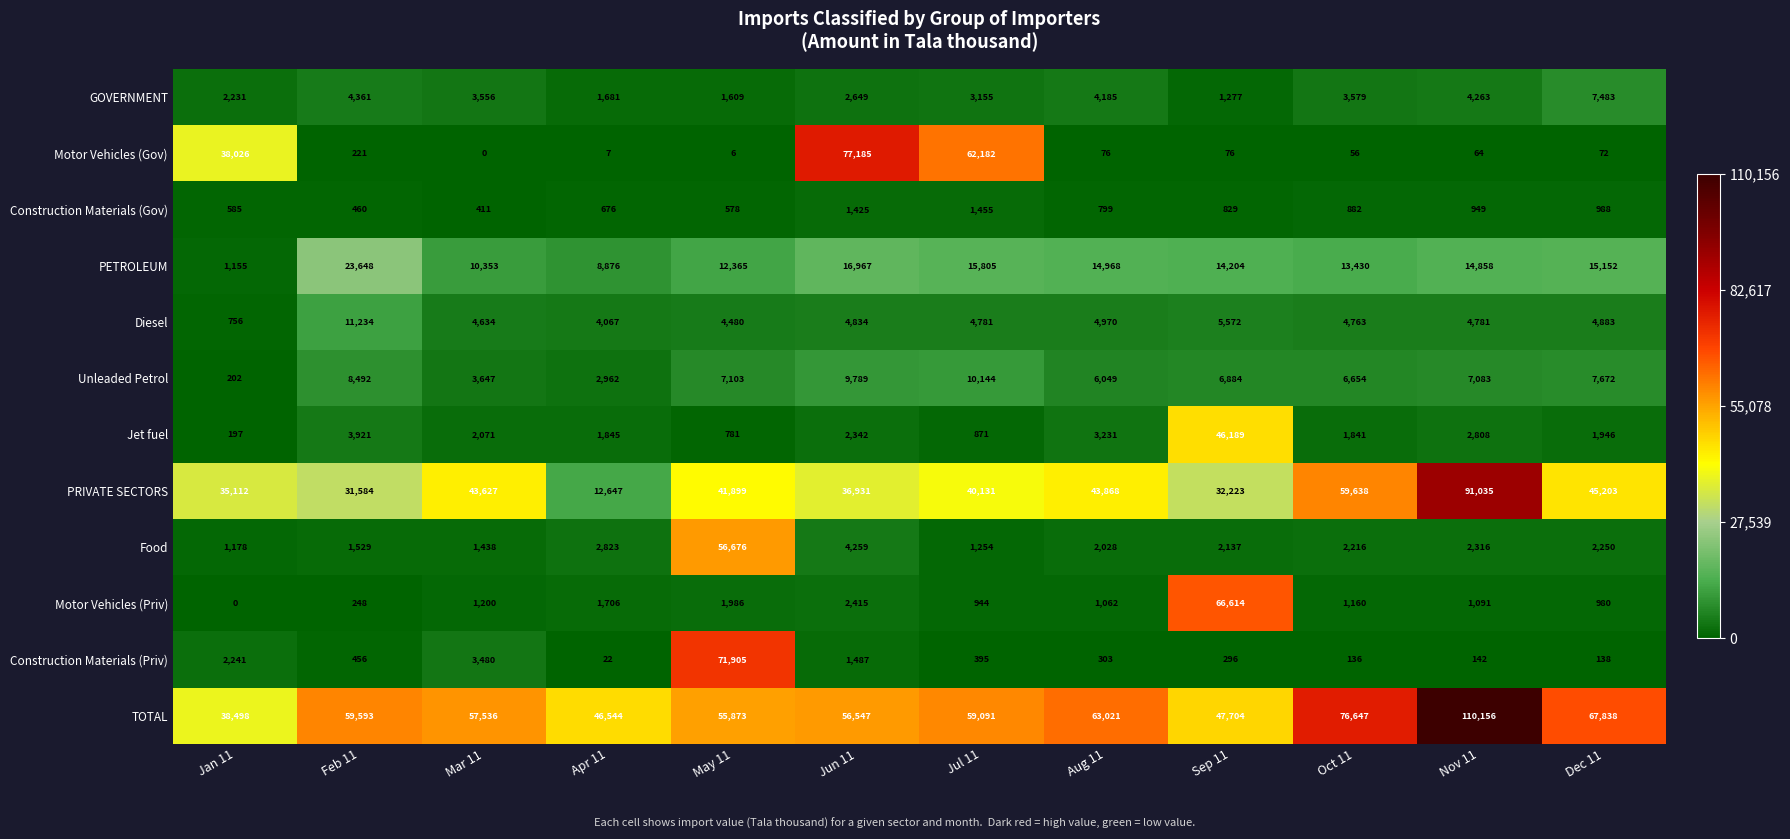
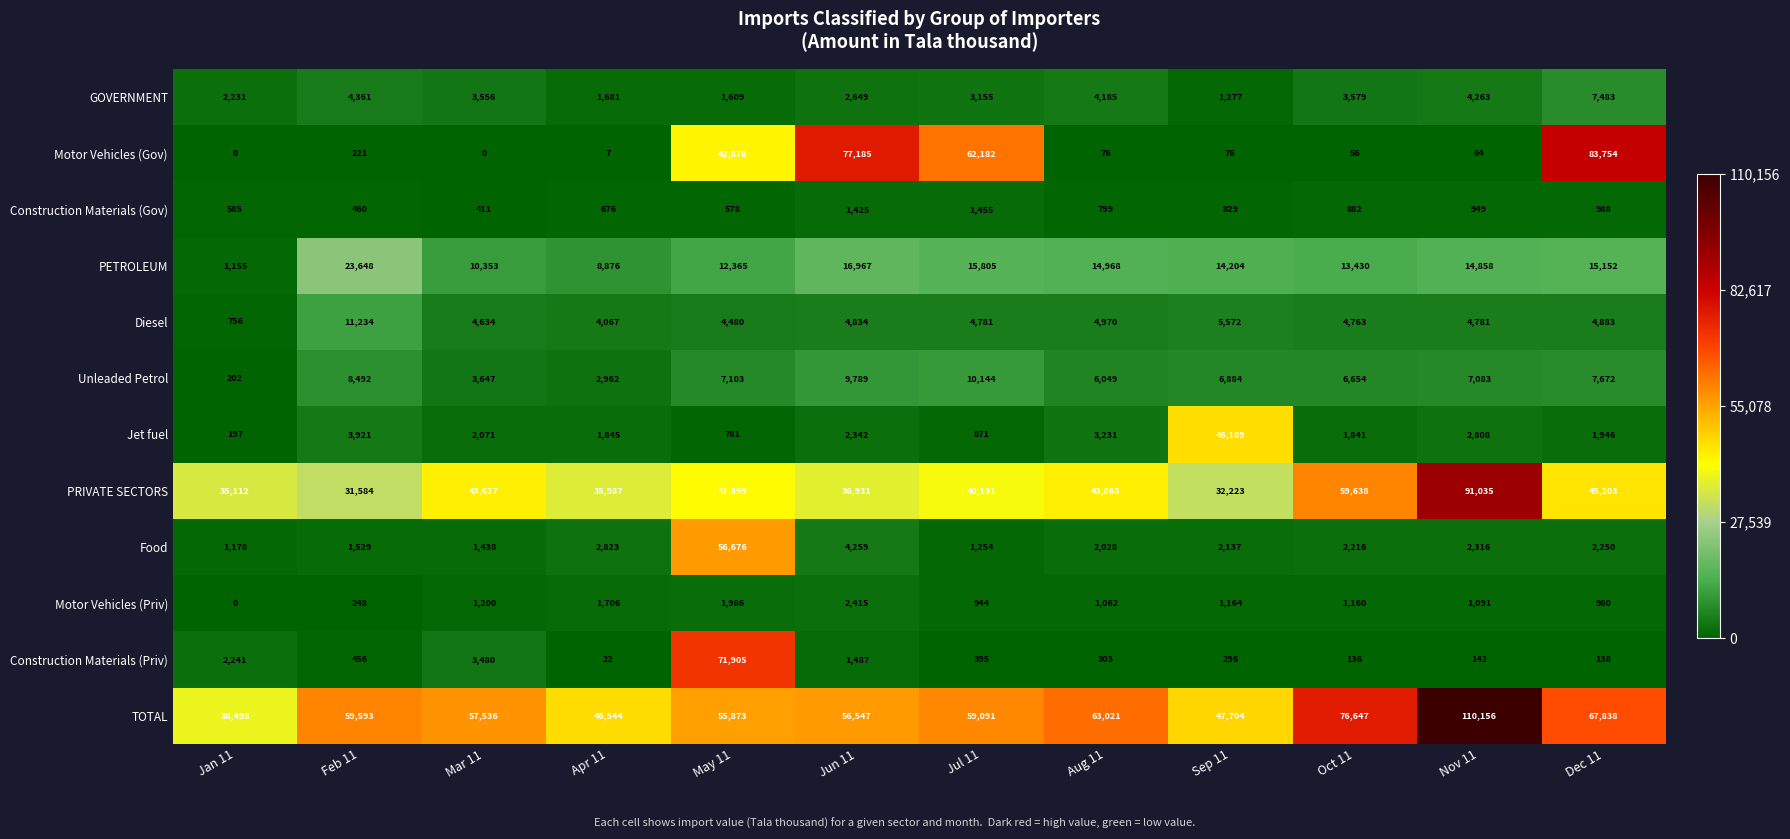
Motor Vehicles (Gov), Jan 11: 38,026 -> 0
Motor Vehicles (Gov), May 11: 6 -> 42,878
Motor Vehicles (Gov), Dec 11: 72 -> 83,754
PRIVATE SECTORS, Apr 11: 12,647 -> 35,987
Motor Vehicles (Priv), Sep 11: 66,614 -> 1,164
